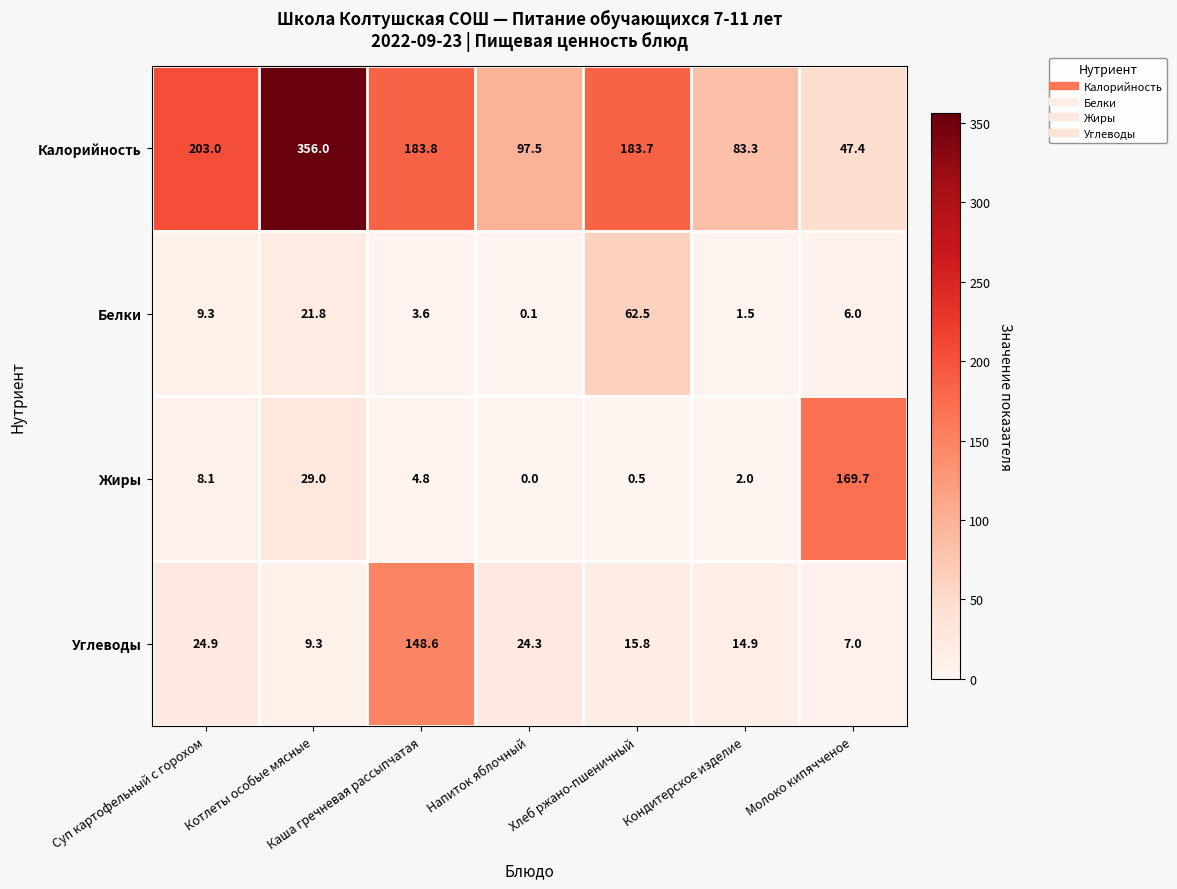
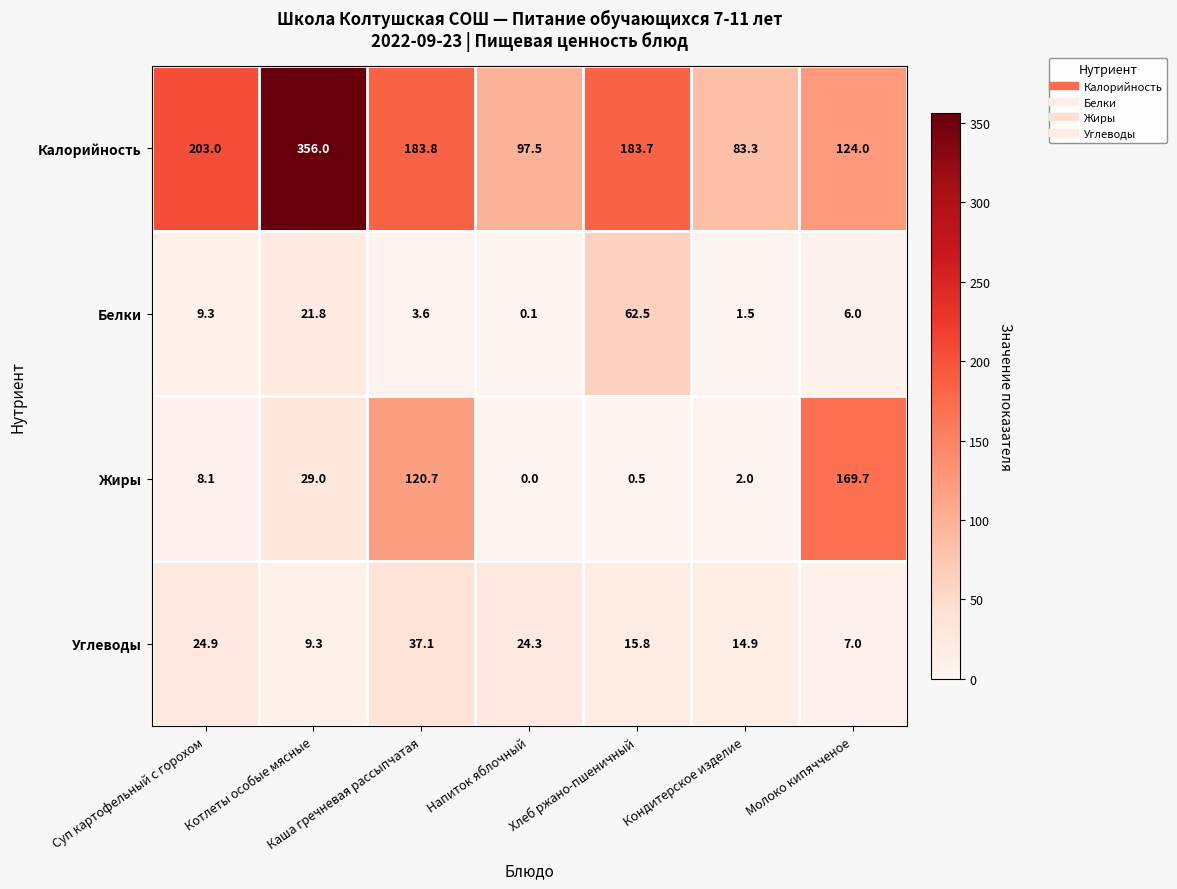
Калорийность, Молоко кипячченое: 47.4 -> 124.0
Жиры, Каша гречневая рассыпчатая: 4.8 -> 120.7
Углеводы, Каша гречневая рассыпчатая: 148.6 -> 37.1
